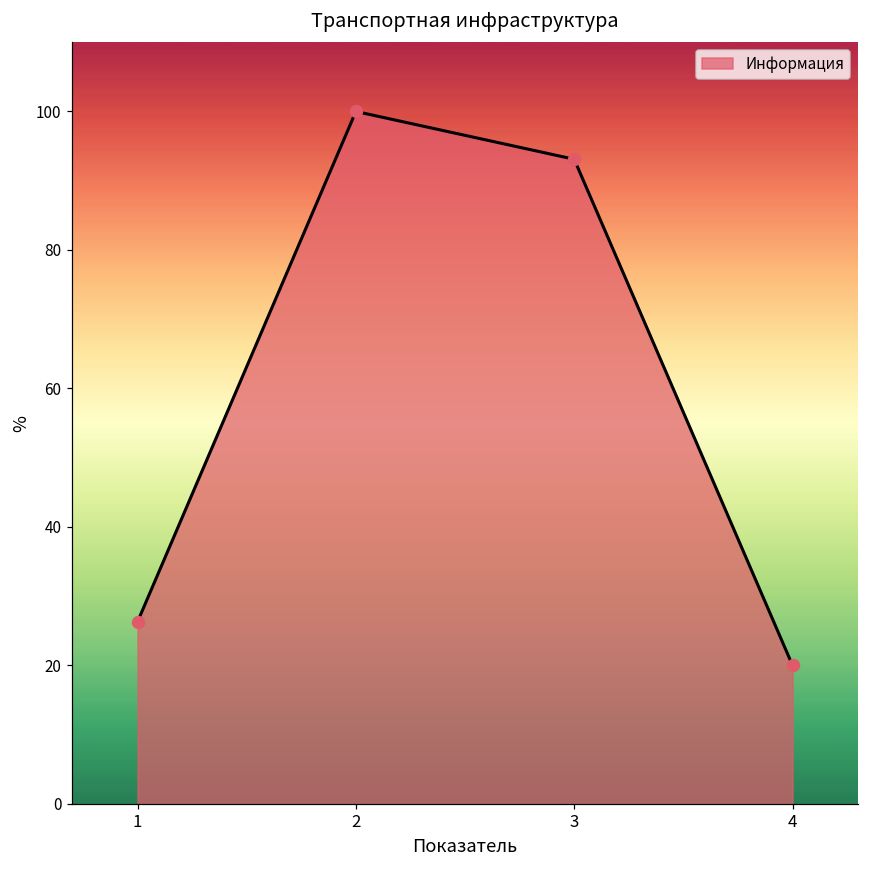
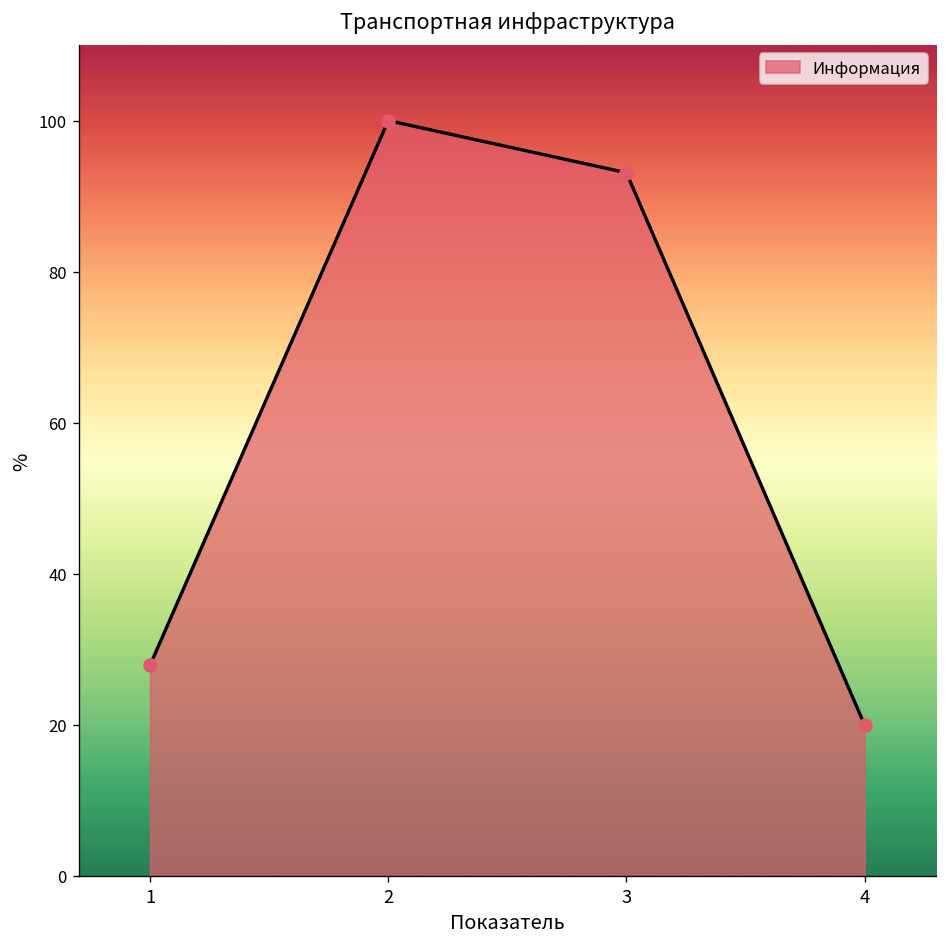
1: 26 -> 28
